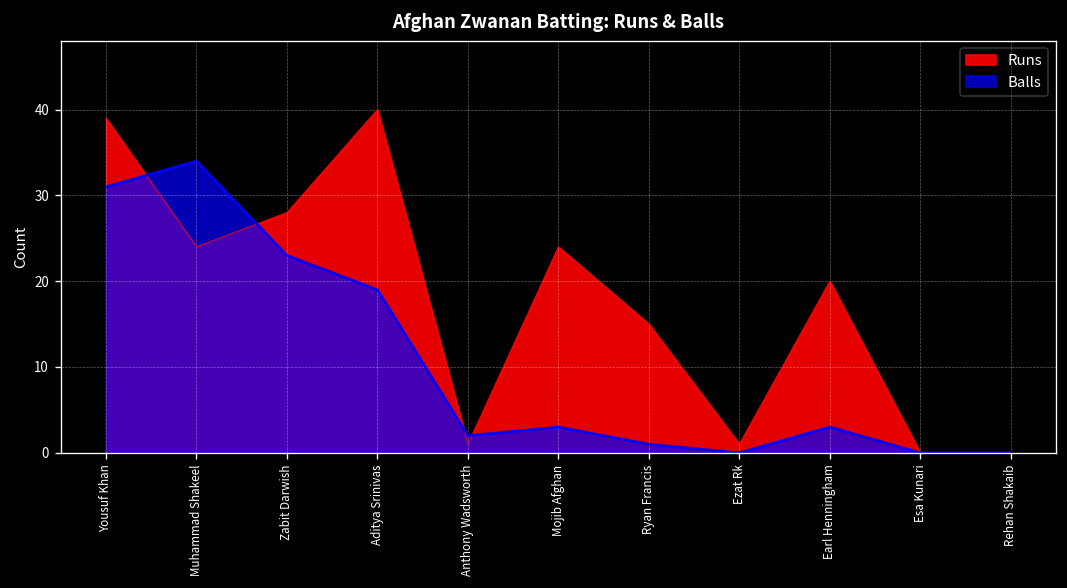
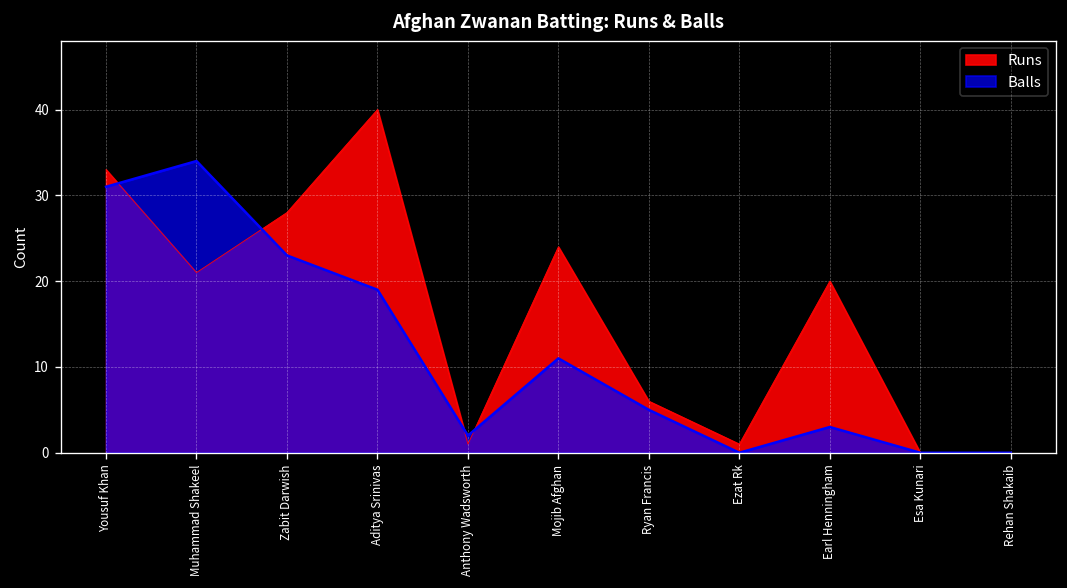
Runs, Yousuf Khan: 39 -> 33
Runs, Muhammad Shakeel: 24 -> 21
Balls, Mojib Afghan: 3 -> 11
Runs, Ryan Francis: 15 -> 6
Balls, Ryan Francis: 1 -> 5
